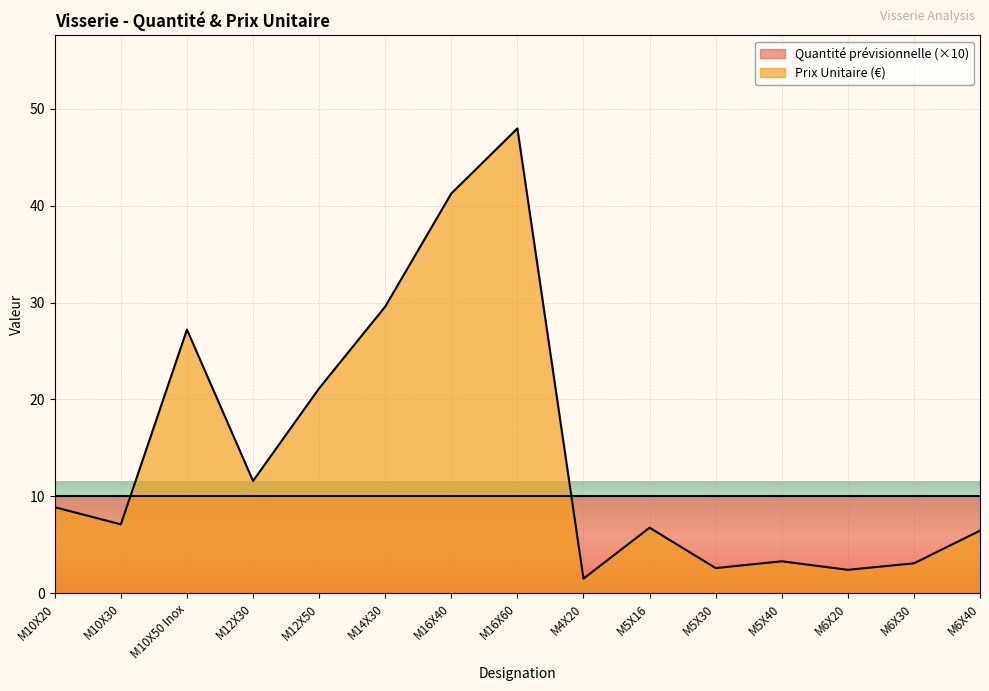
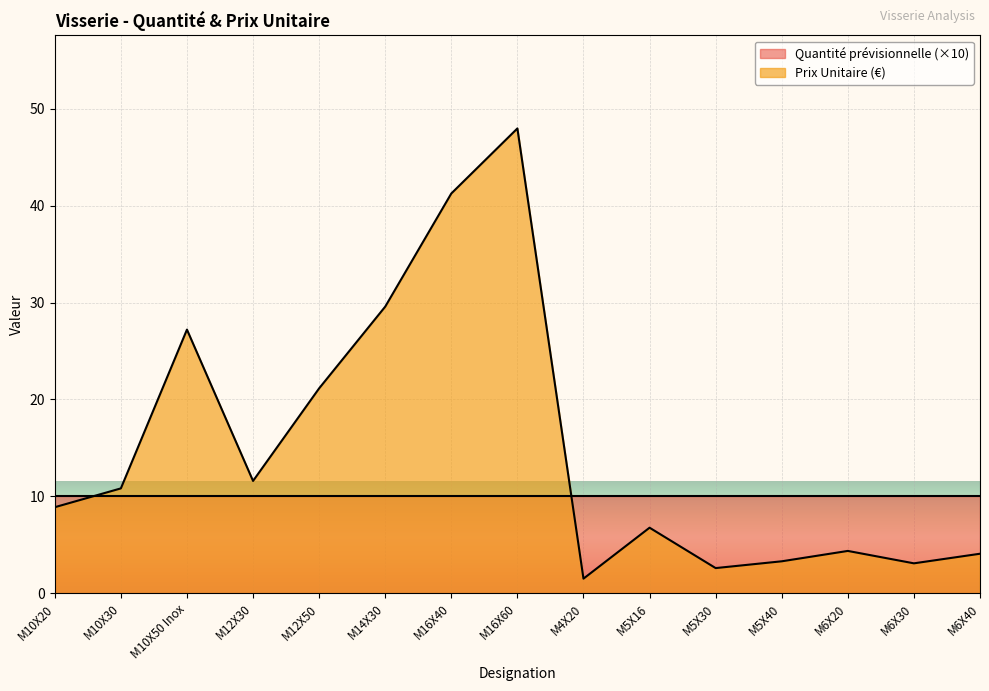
Prix Unitaire (€), M10X30: 7 -> 11
Prix Unitaire (€), M6X20: 2 -> 4
Prix Unitaire (€), M6X40: 6 -> 4
